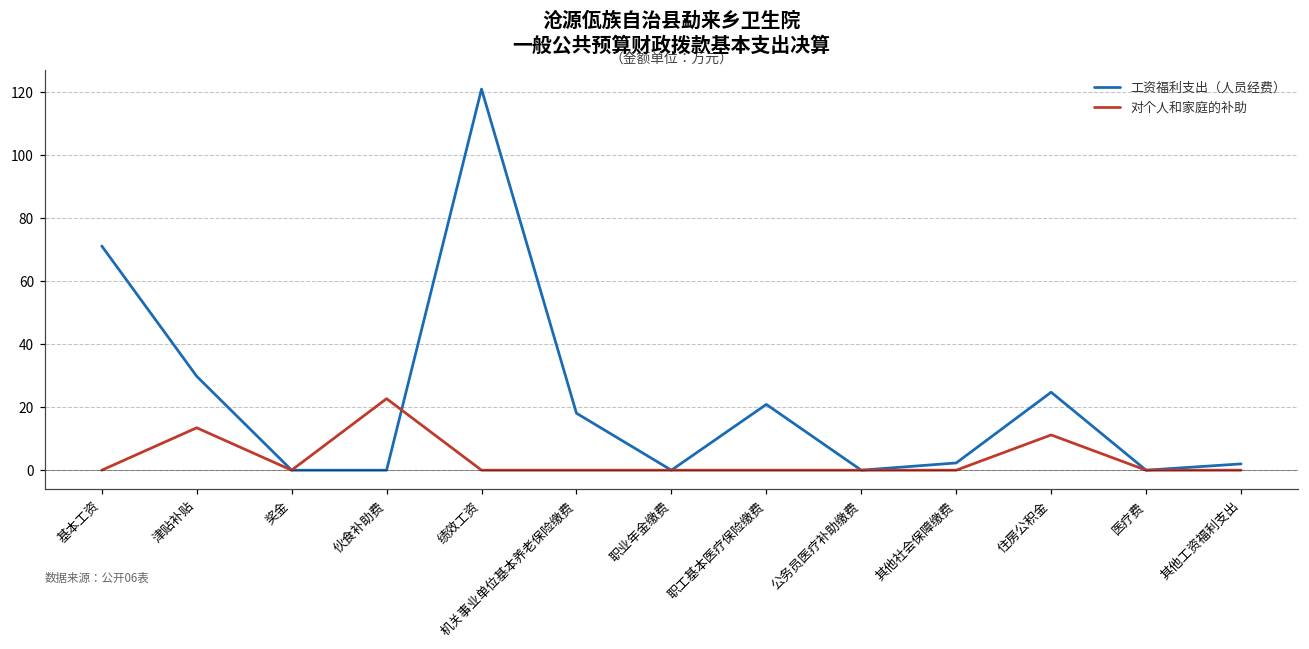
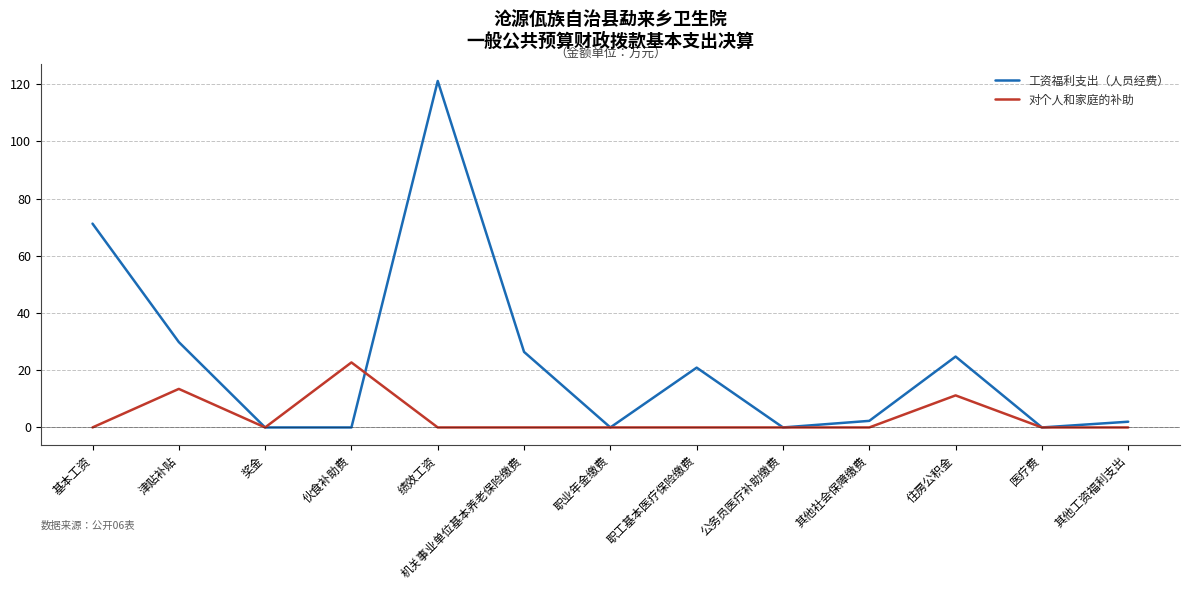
工资福利支出（人员经费）, 机关事业单位基本养老保险缴费: 18 -> 26
